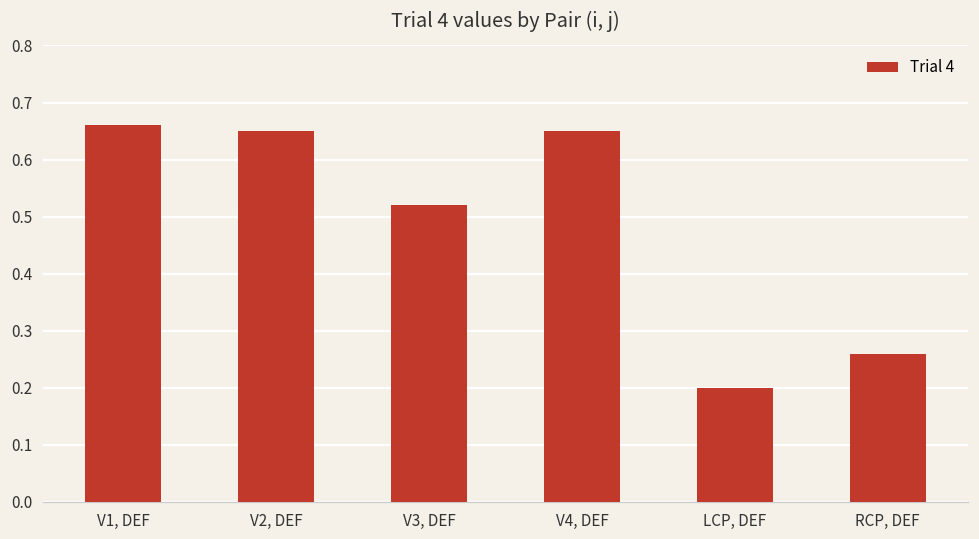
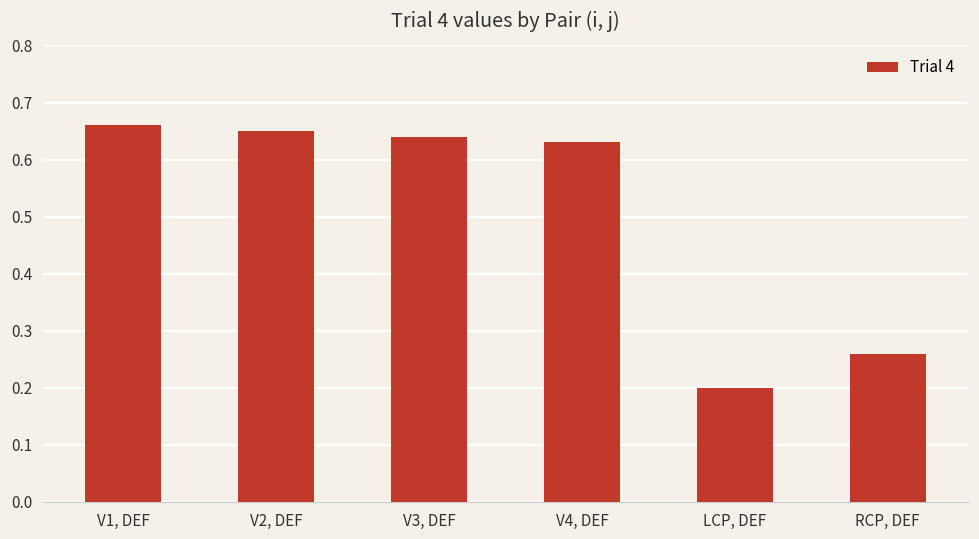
V3, DEF: 0.52 -> 0.64
V4, DEF: 0.65 -> 0.63
